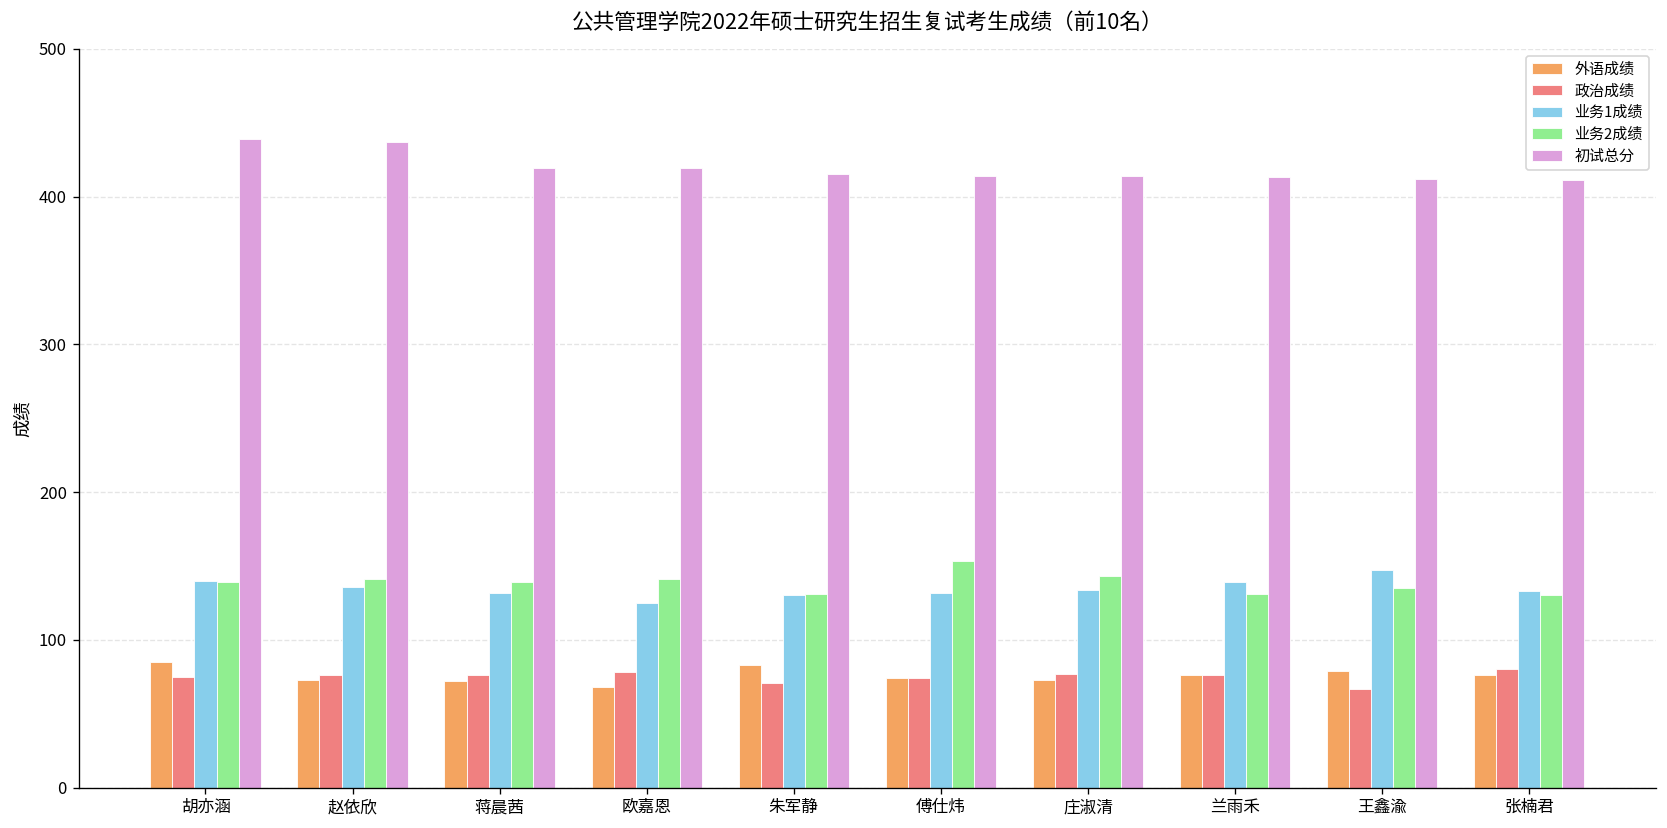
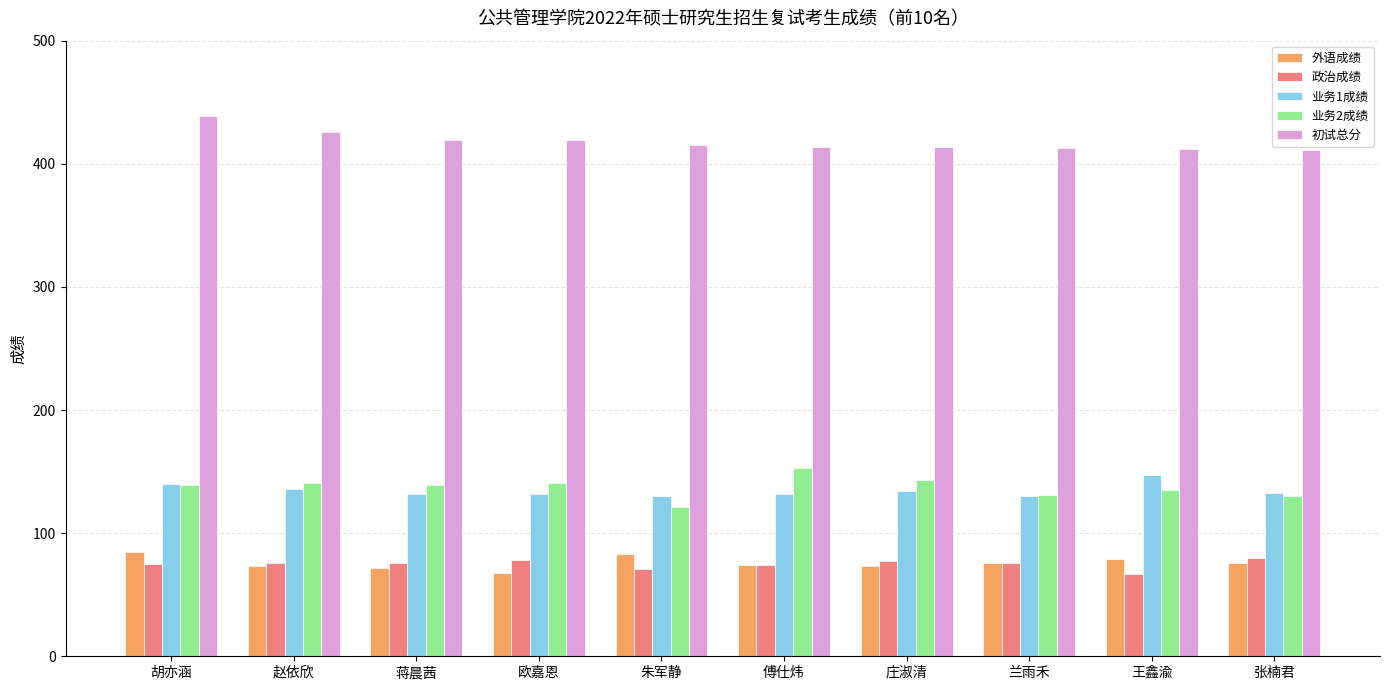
初试总分, 赵依欣: 437 -> 426
业务1成绩, 欧嘉恩: 125 -> 132
业务2成绩, 朱军静: 131 -> 121
业务1成绩, 兰雨禾: 139 -> 130
